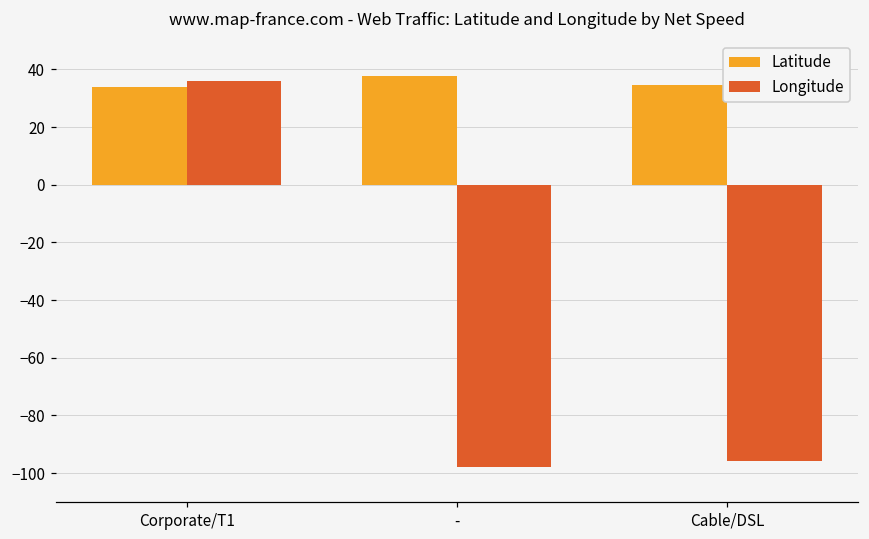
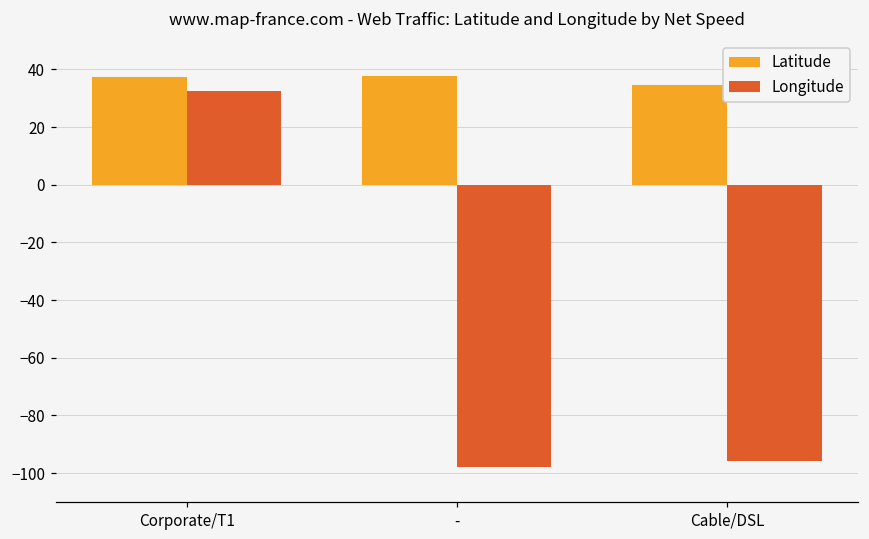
Latitude, Corporate/T1: 34 -> 37
Longitude, Corporate/T1: 36 -> 33
